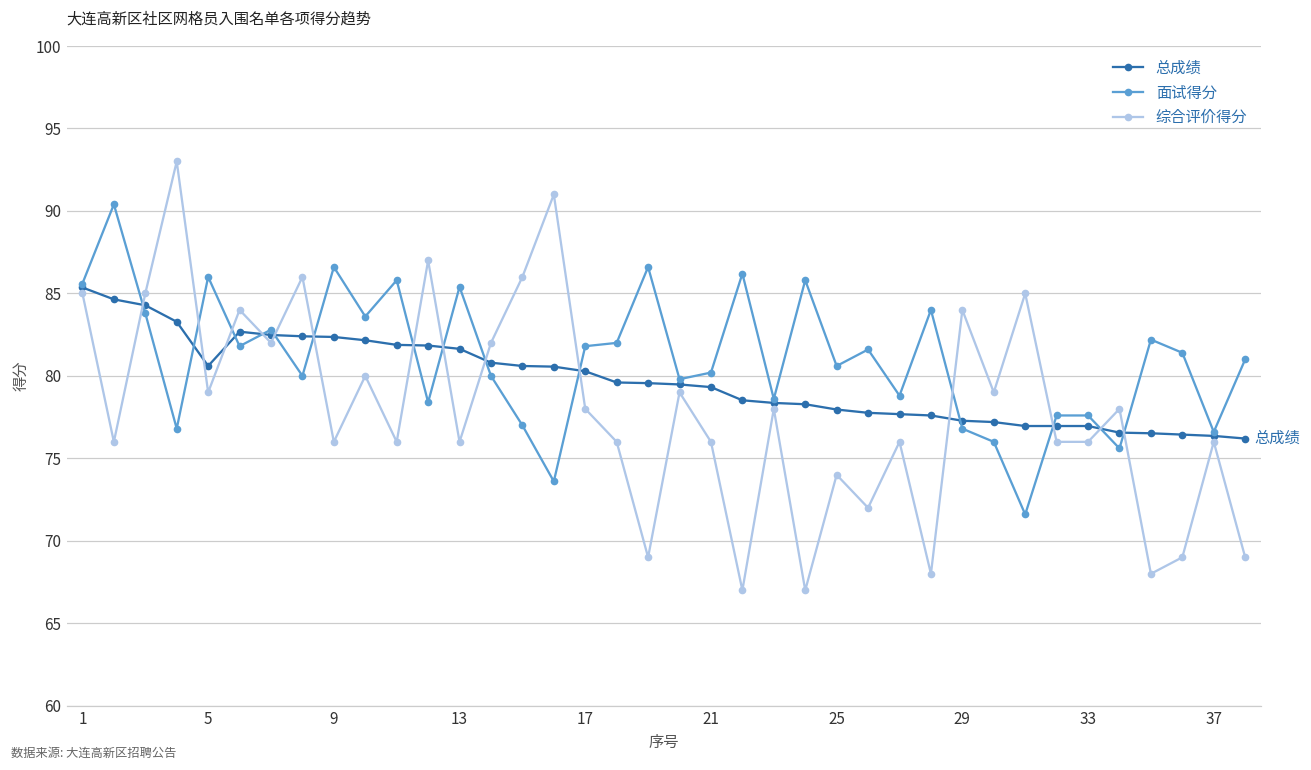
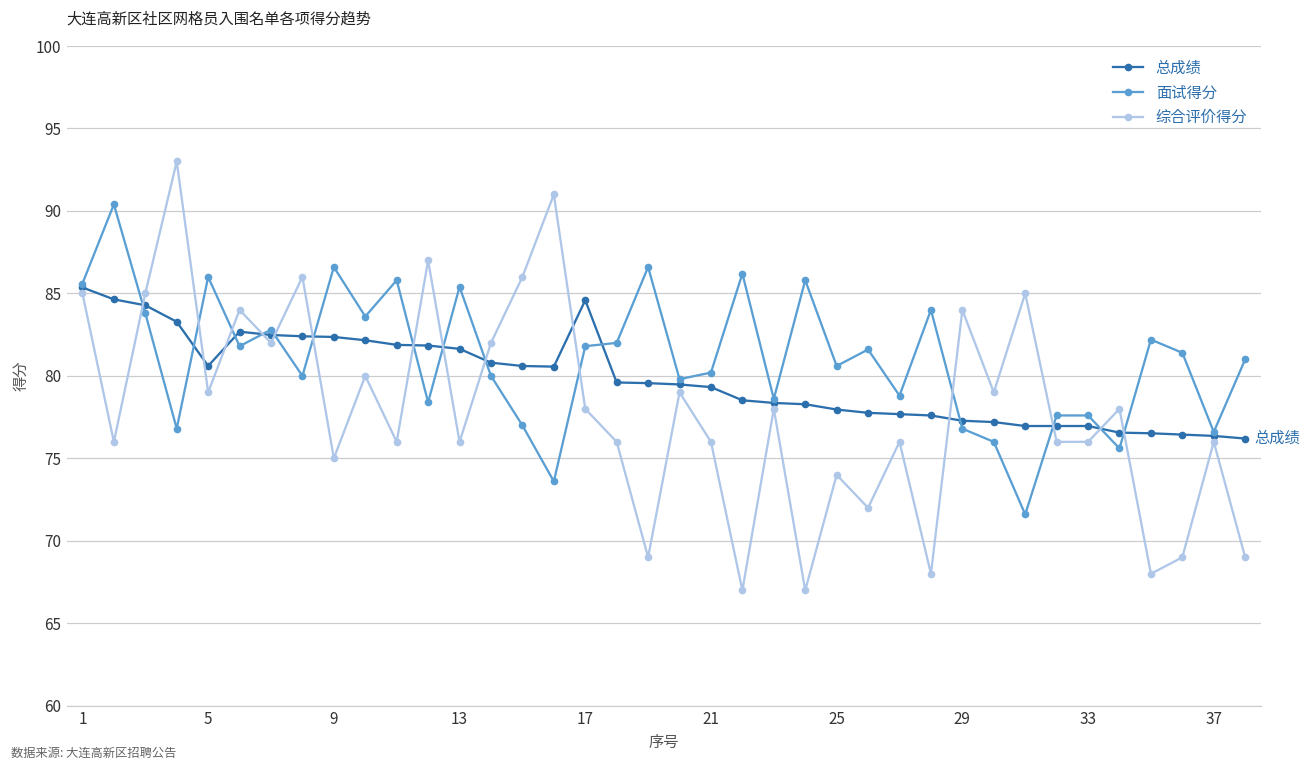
综合评价得分, 9: 76 -> 75
总成绩, 17: 80.3 -> 84.6
